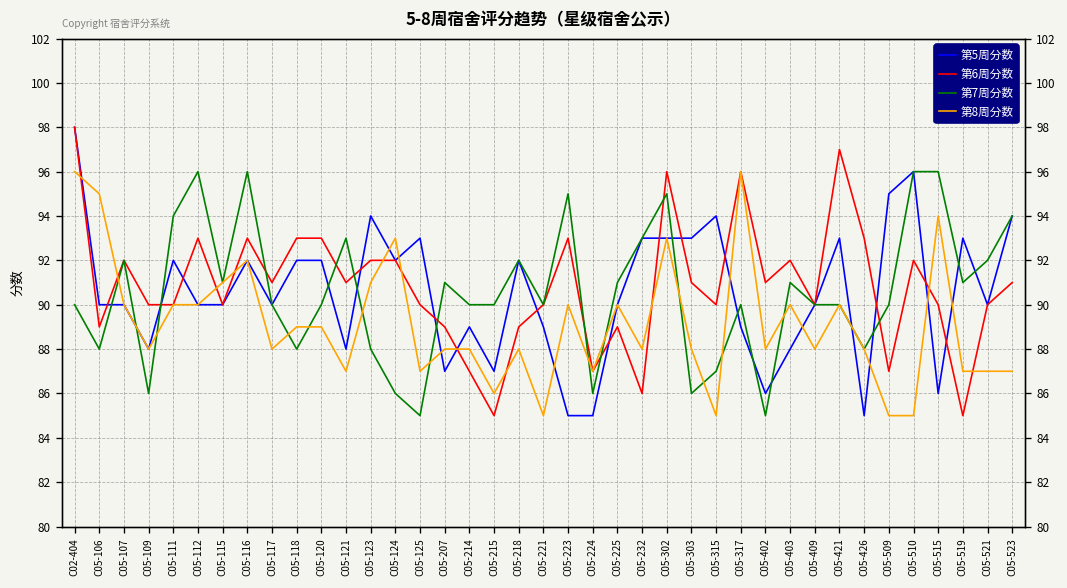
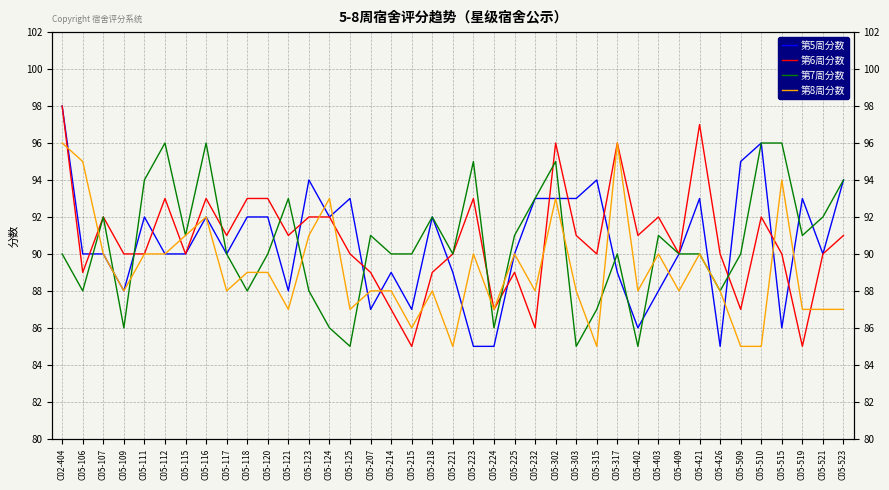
第7周分数, C05-303: 86 -> 85
第6周分数, C05-426: 93 -> 90
